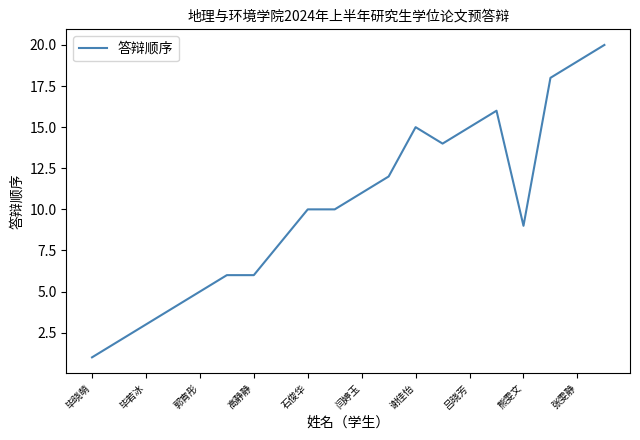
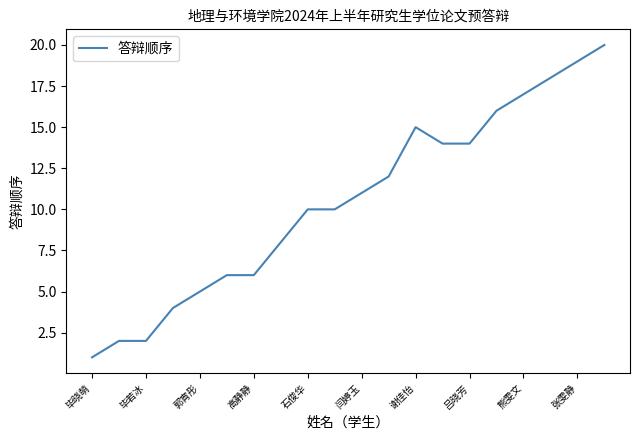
毕若冰: 3 -> 2
吕晓芳: 15 -> 14
熊雯文: 9 -> 17
